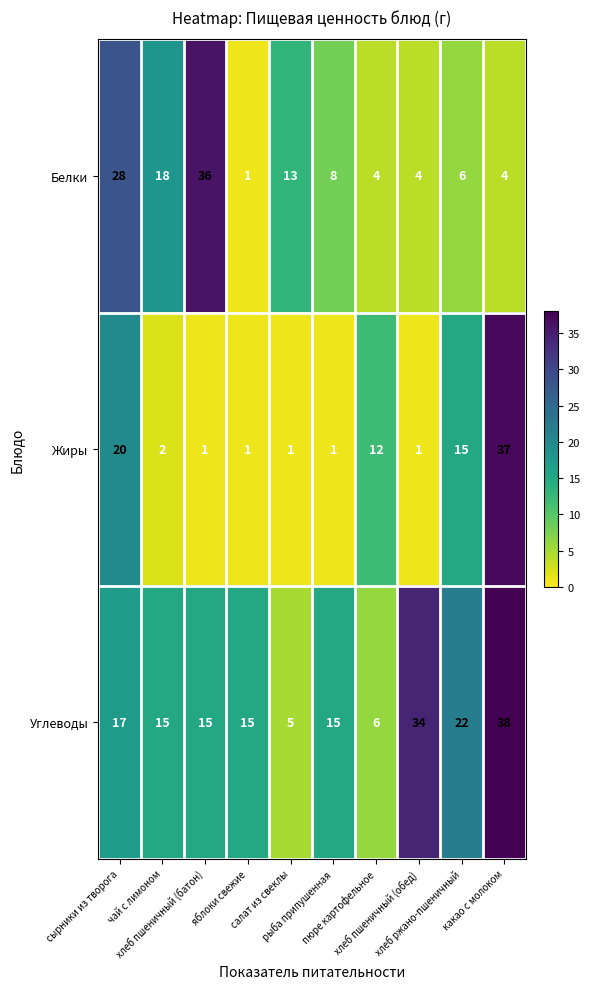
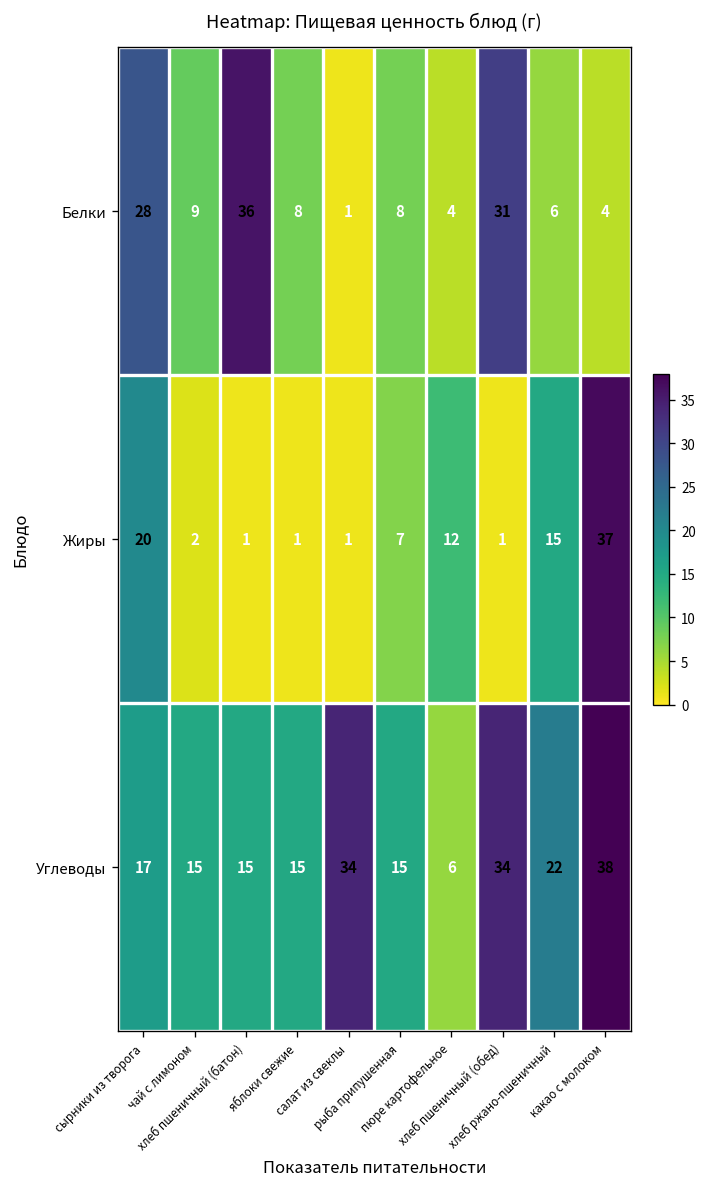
Белки, чай с лимоном: 18 -> 9
Белки, яблоки свежие: 1 -> 8
Белки, салат из свеклы: 13 -> 1
Белки, хлеб пшеничный (обед): 4 -> 31
Жиры, рыба припушенная: 1 -> 7
Углеводы, салат из свеклы: 5 -> 34
